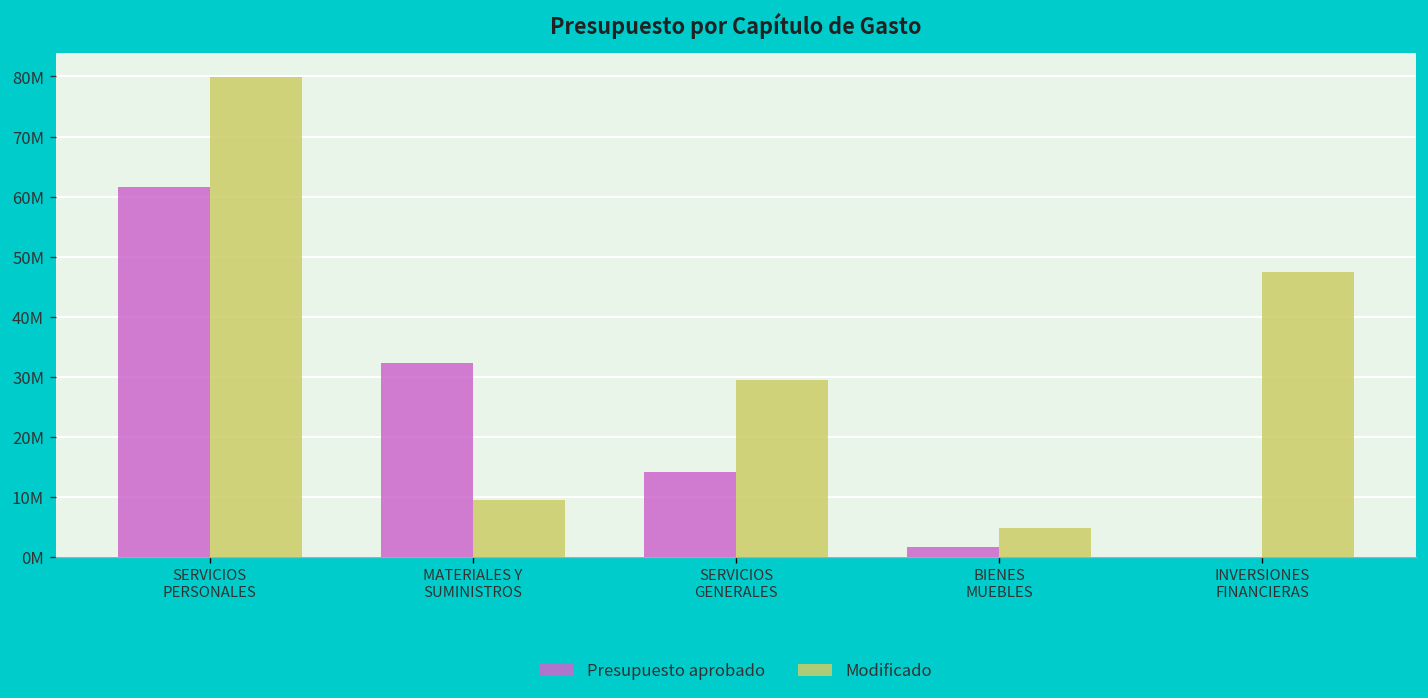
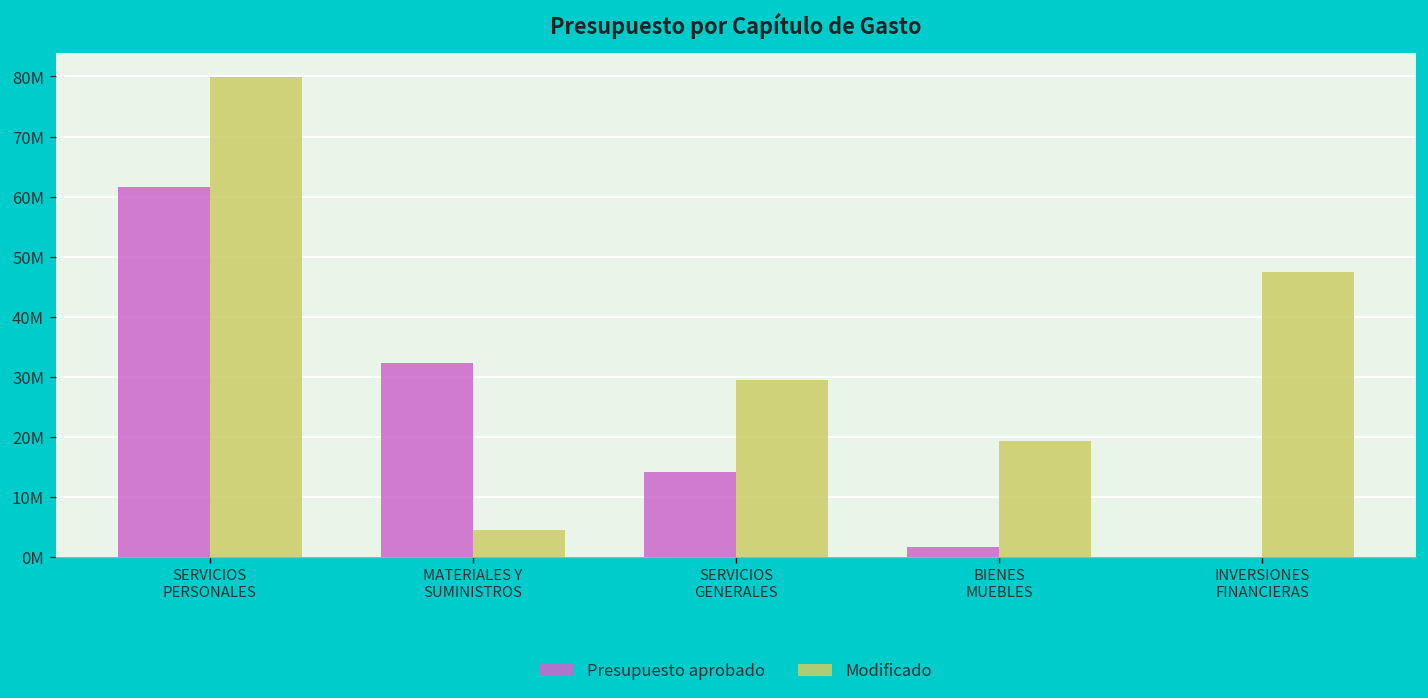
Modificado, MATERIALES Y SUMINISTROS: 10000000 -> 4000000
Modificado, BIENES MUEBLES: 5000000 -> 19000000
